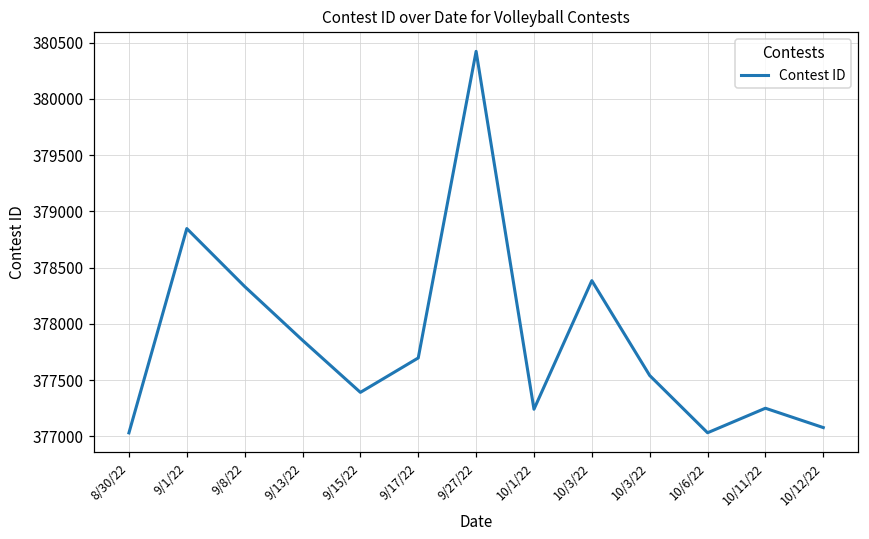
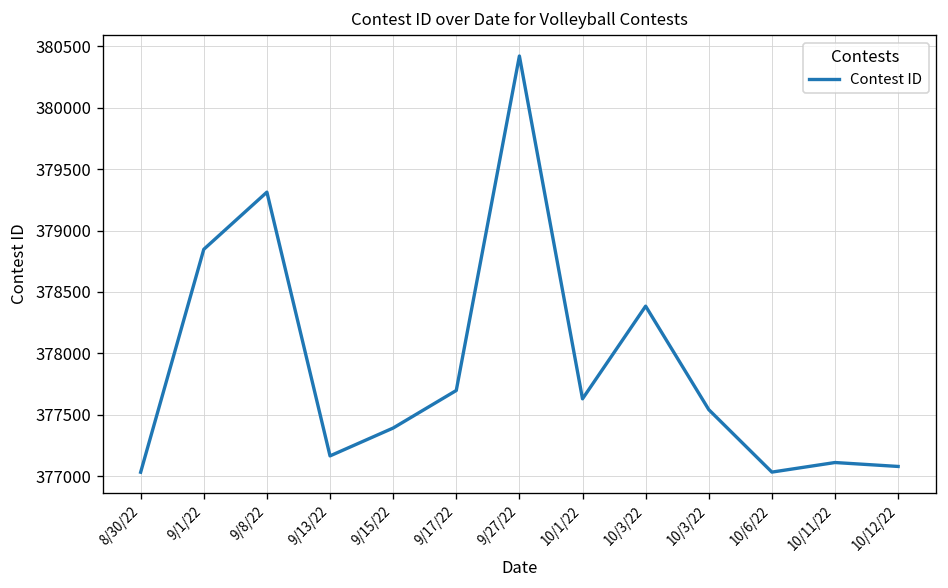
9/8/22: 378330 -> 379310
9/13/22: 377850 -> 377160
10/1/22: 377240 -> 377630
10/11/22: 377250 -> 377110
